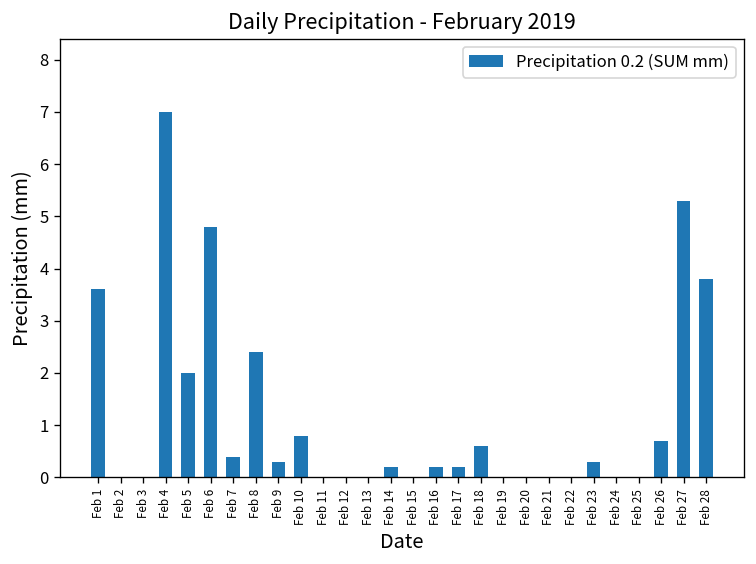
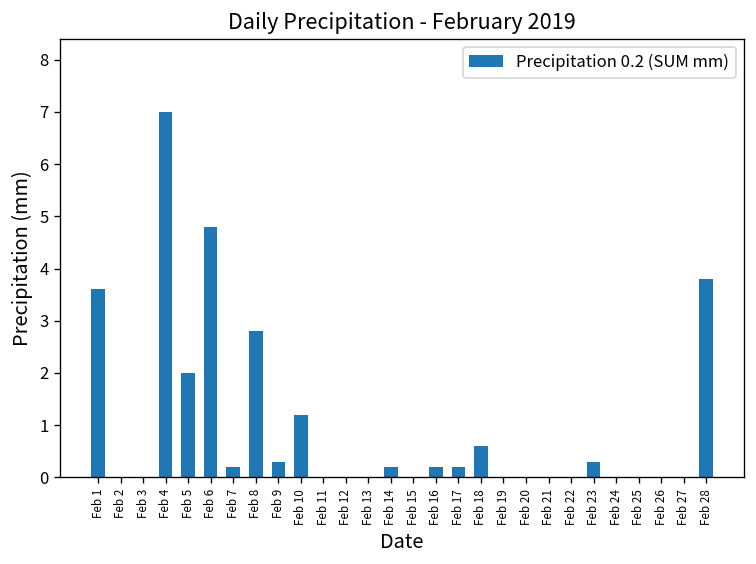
Feb 7: 0.4 -> 0.2
Feb 8: 2.4 -> 2.8
Feb 10: 0.8 -> 1.2
Feb 26: 0.7 -> 0.0
Feb 27: 5.3 -> 0.0
